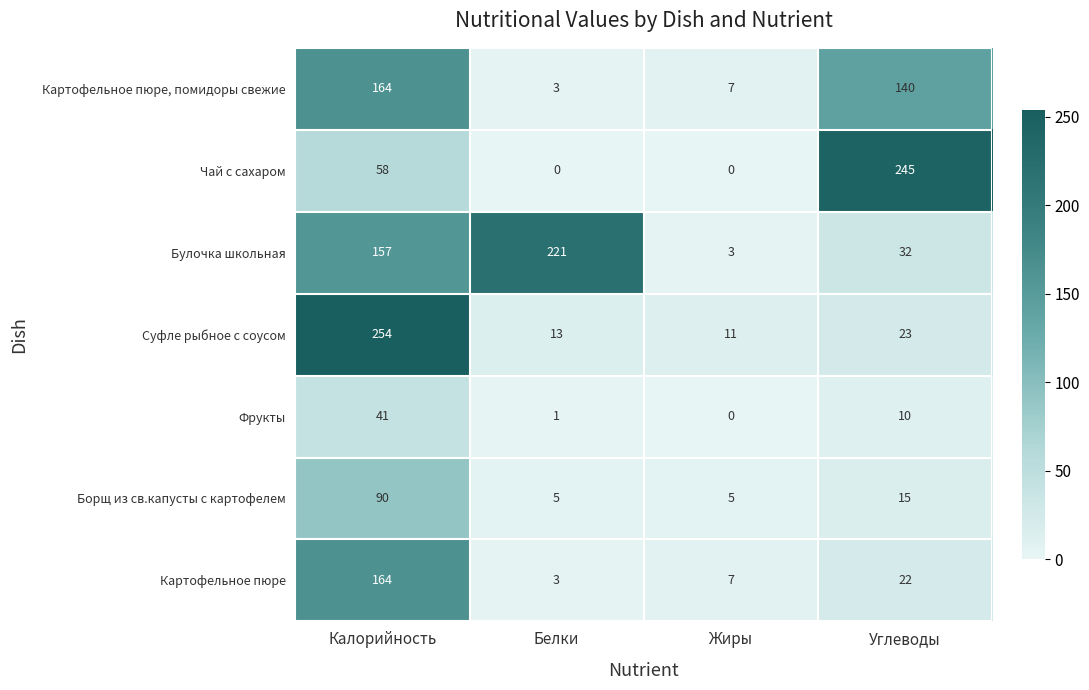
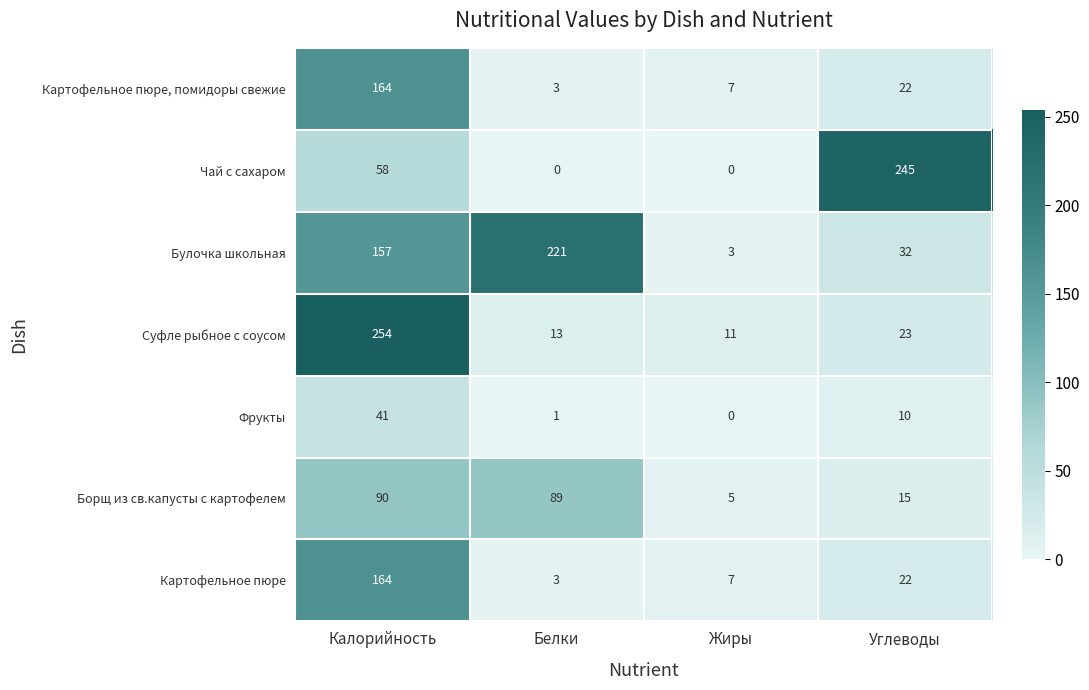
Картофельное пюре, помидоры свежие, Углеводы: 140 -> 22
Борщ из св.капусты с картофелем, Белки: 5 -> 89
